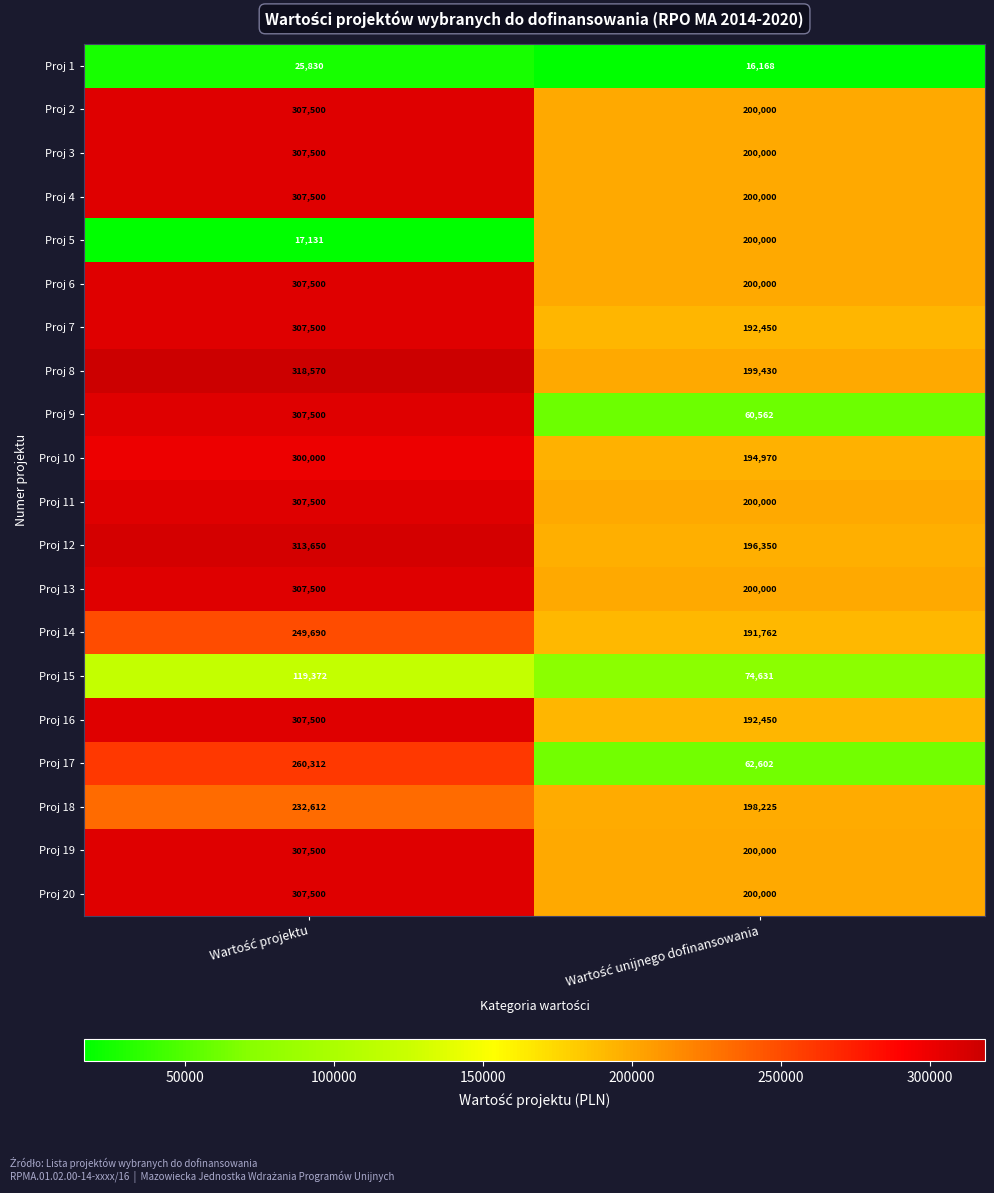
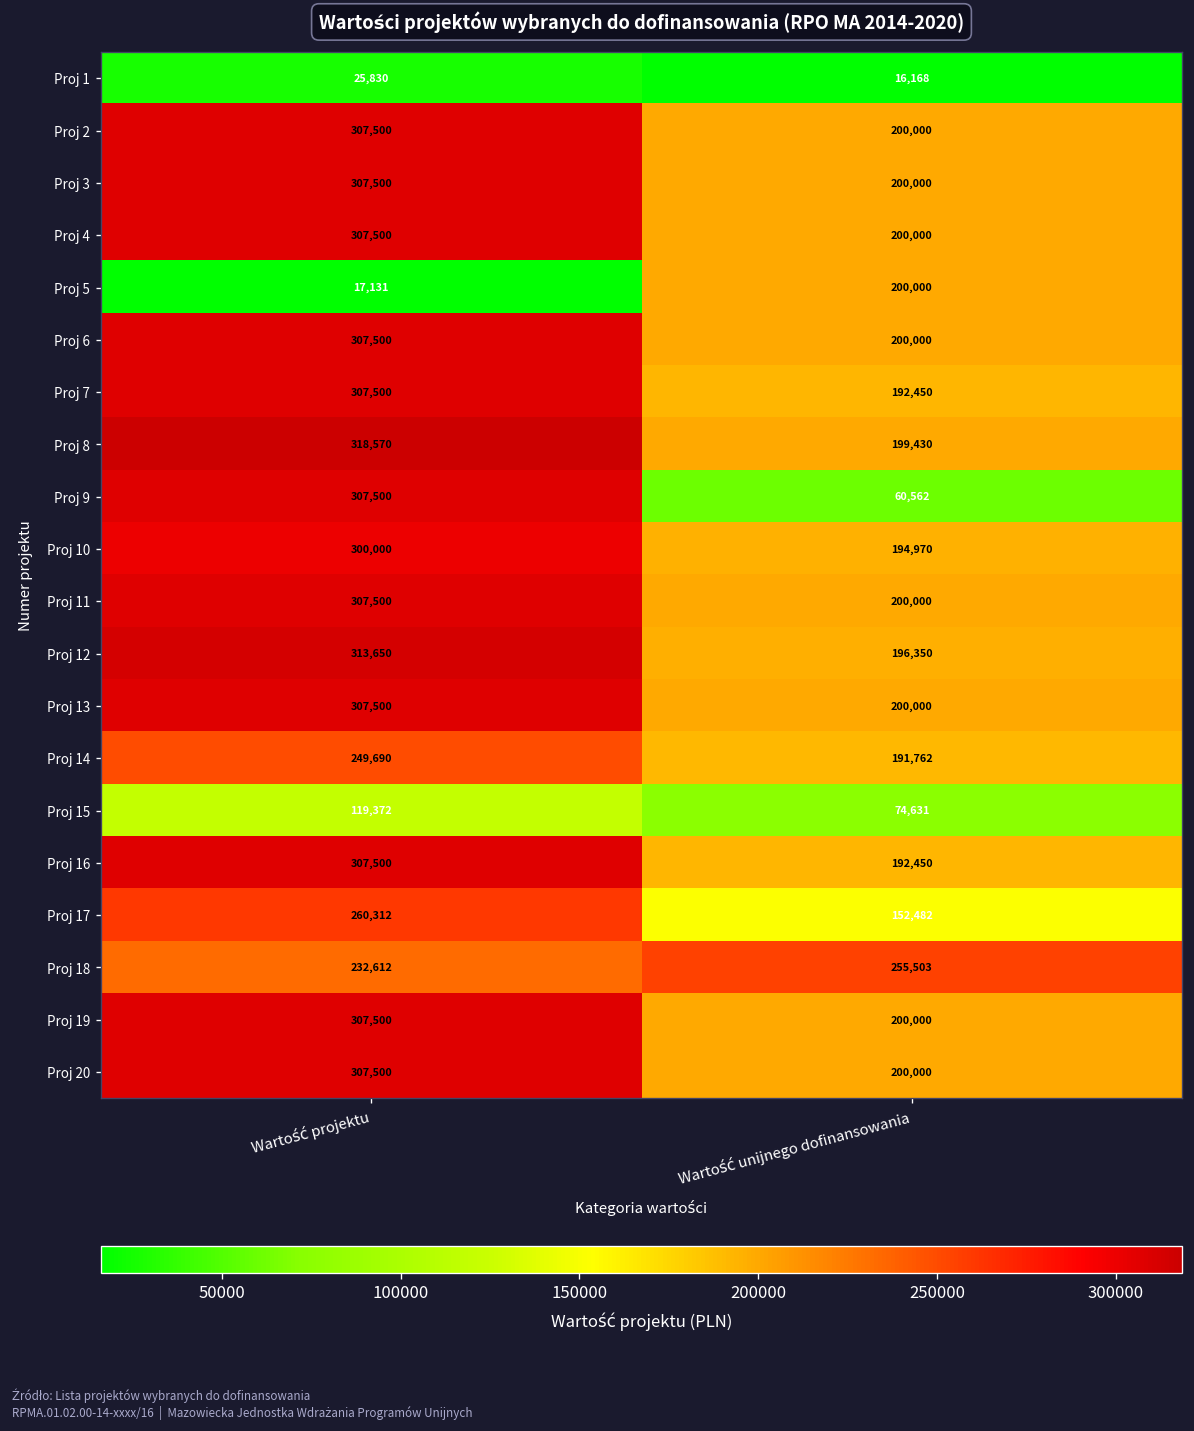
Proj 17, Wartość unijnego dofinansowania: 62,602 -> 152,482
Proj 18, Wartość unijnego dofinansowania: 198,225 -> 255,503
